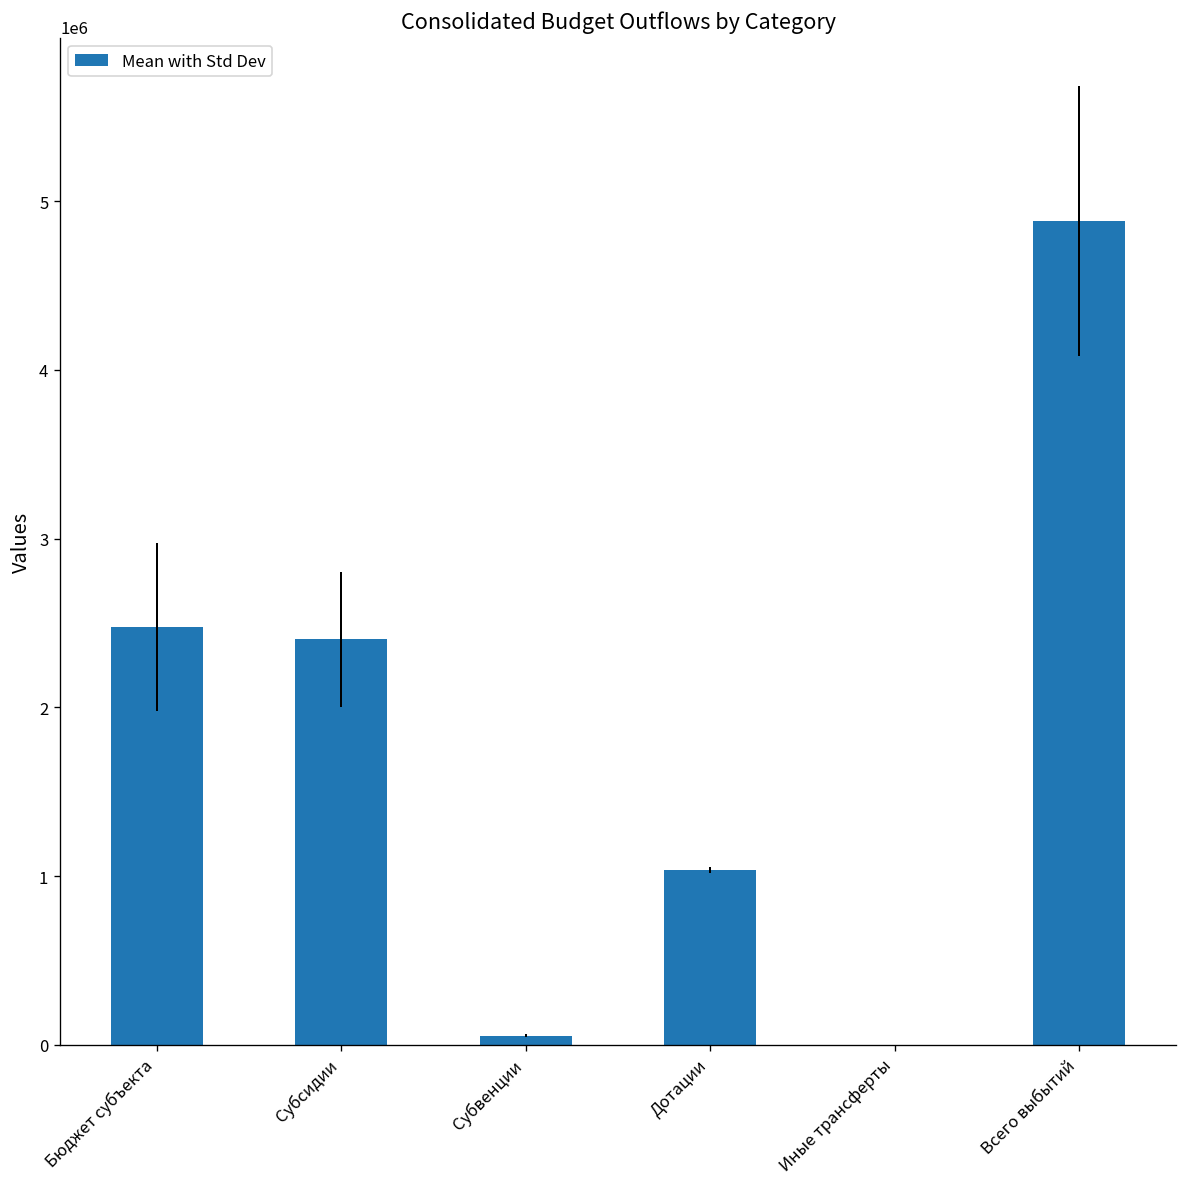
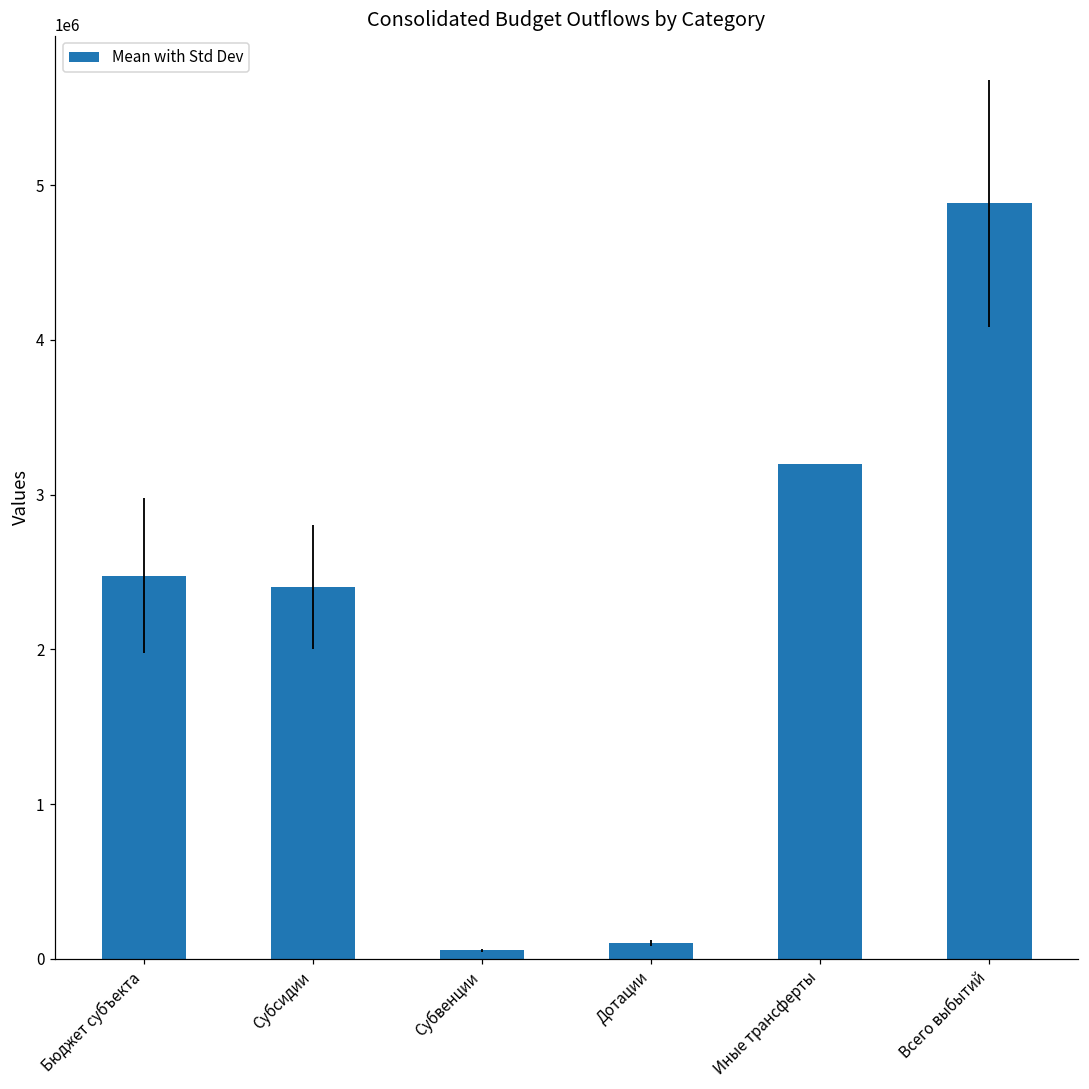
Дотации: 1040000 -> 100000
Иные трансферты: 0 -> 3200000
